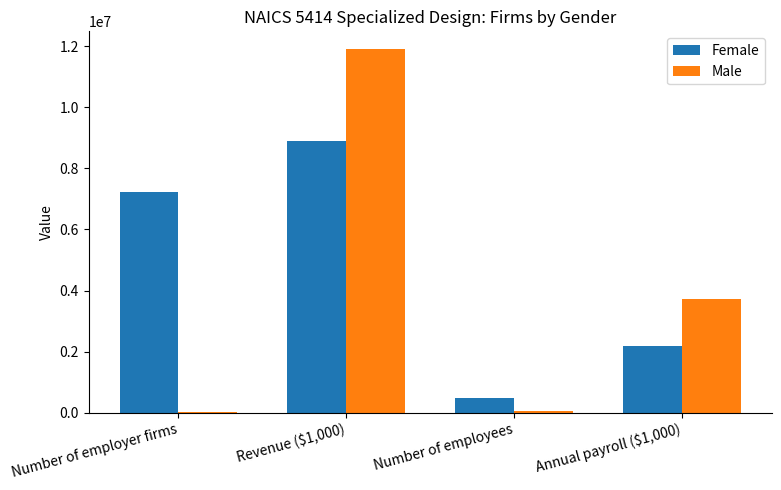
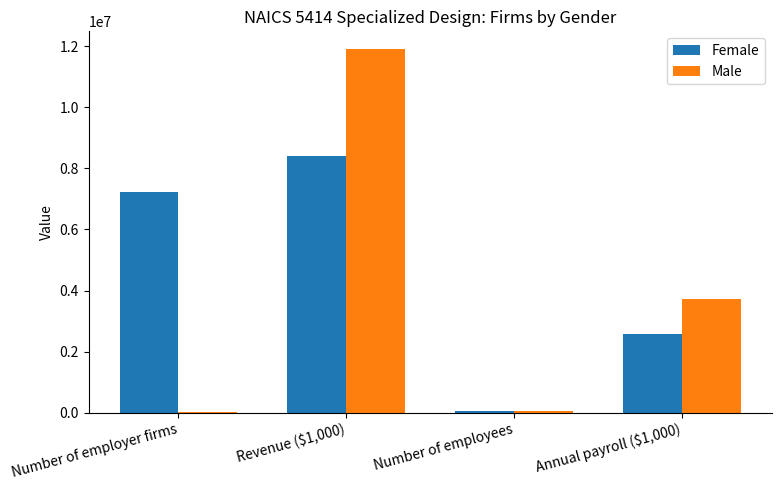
Female, Revenue ($1,000): 8900000 -> 8400000
Female, Number of employees: 500000 -> 0
Female, Annual payroll ($1,000): 2200000 -> 2600000
